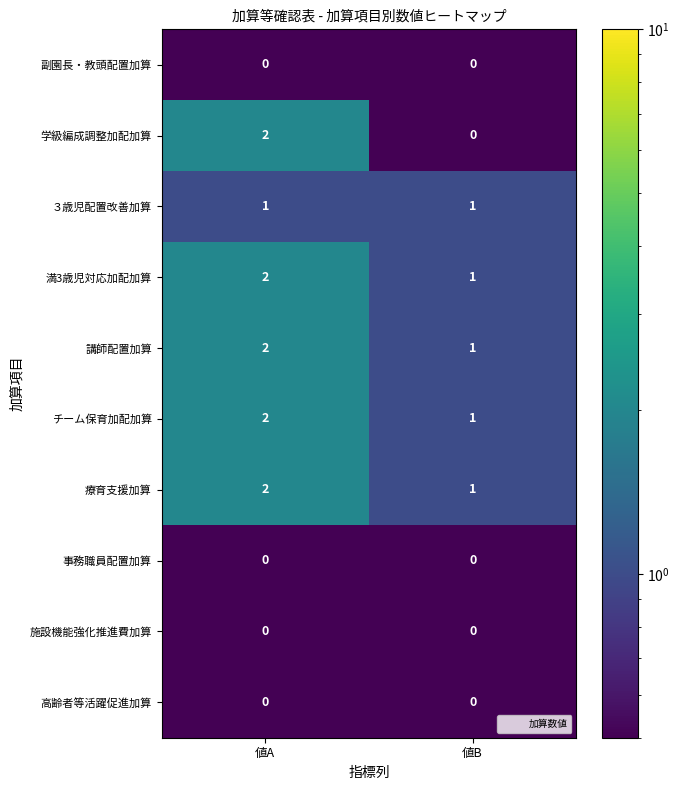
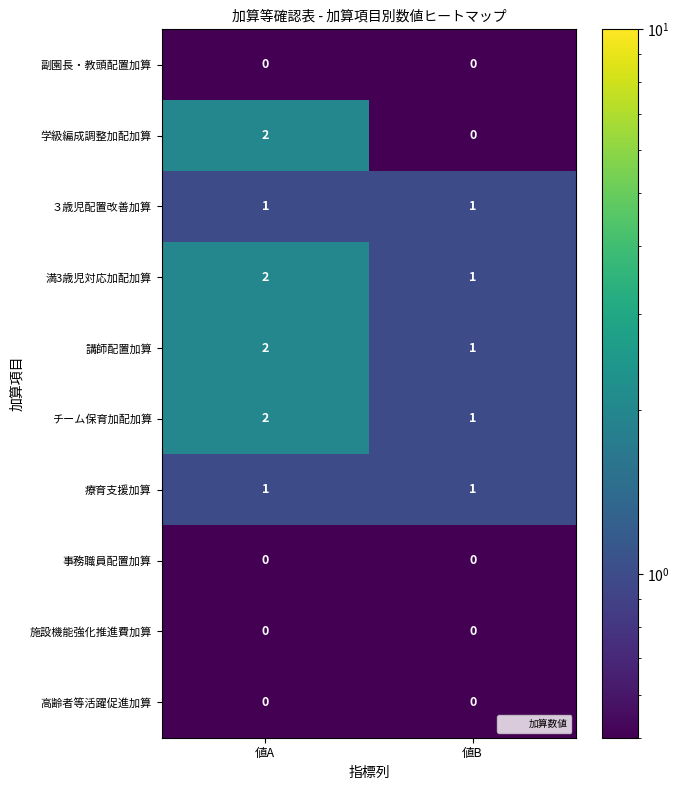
療育支援加算, 値A: 2 -> 1
